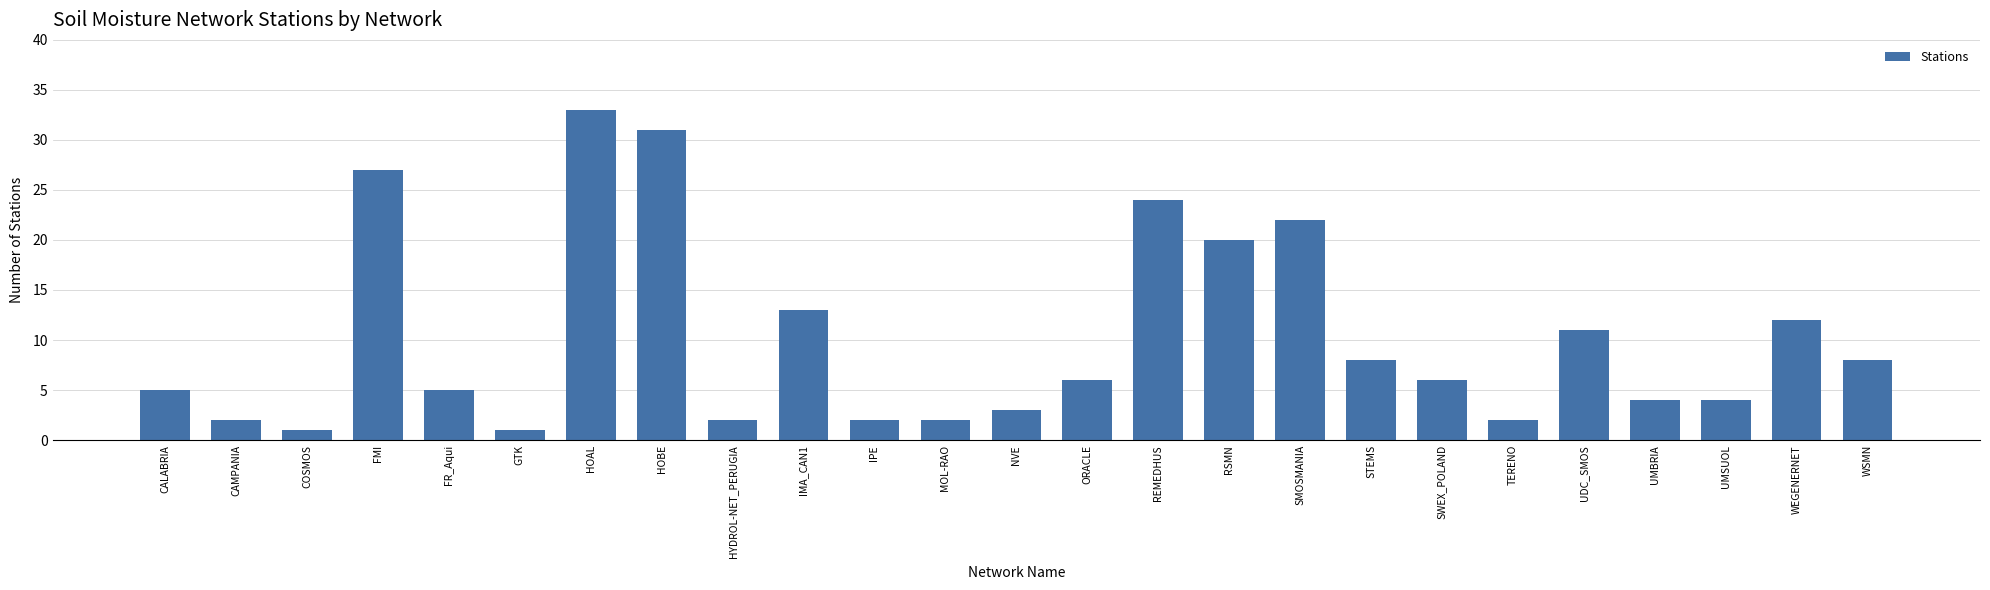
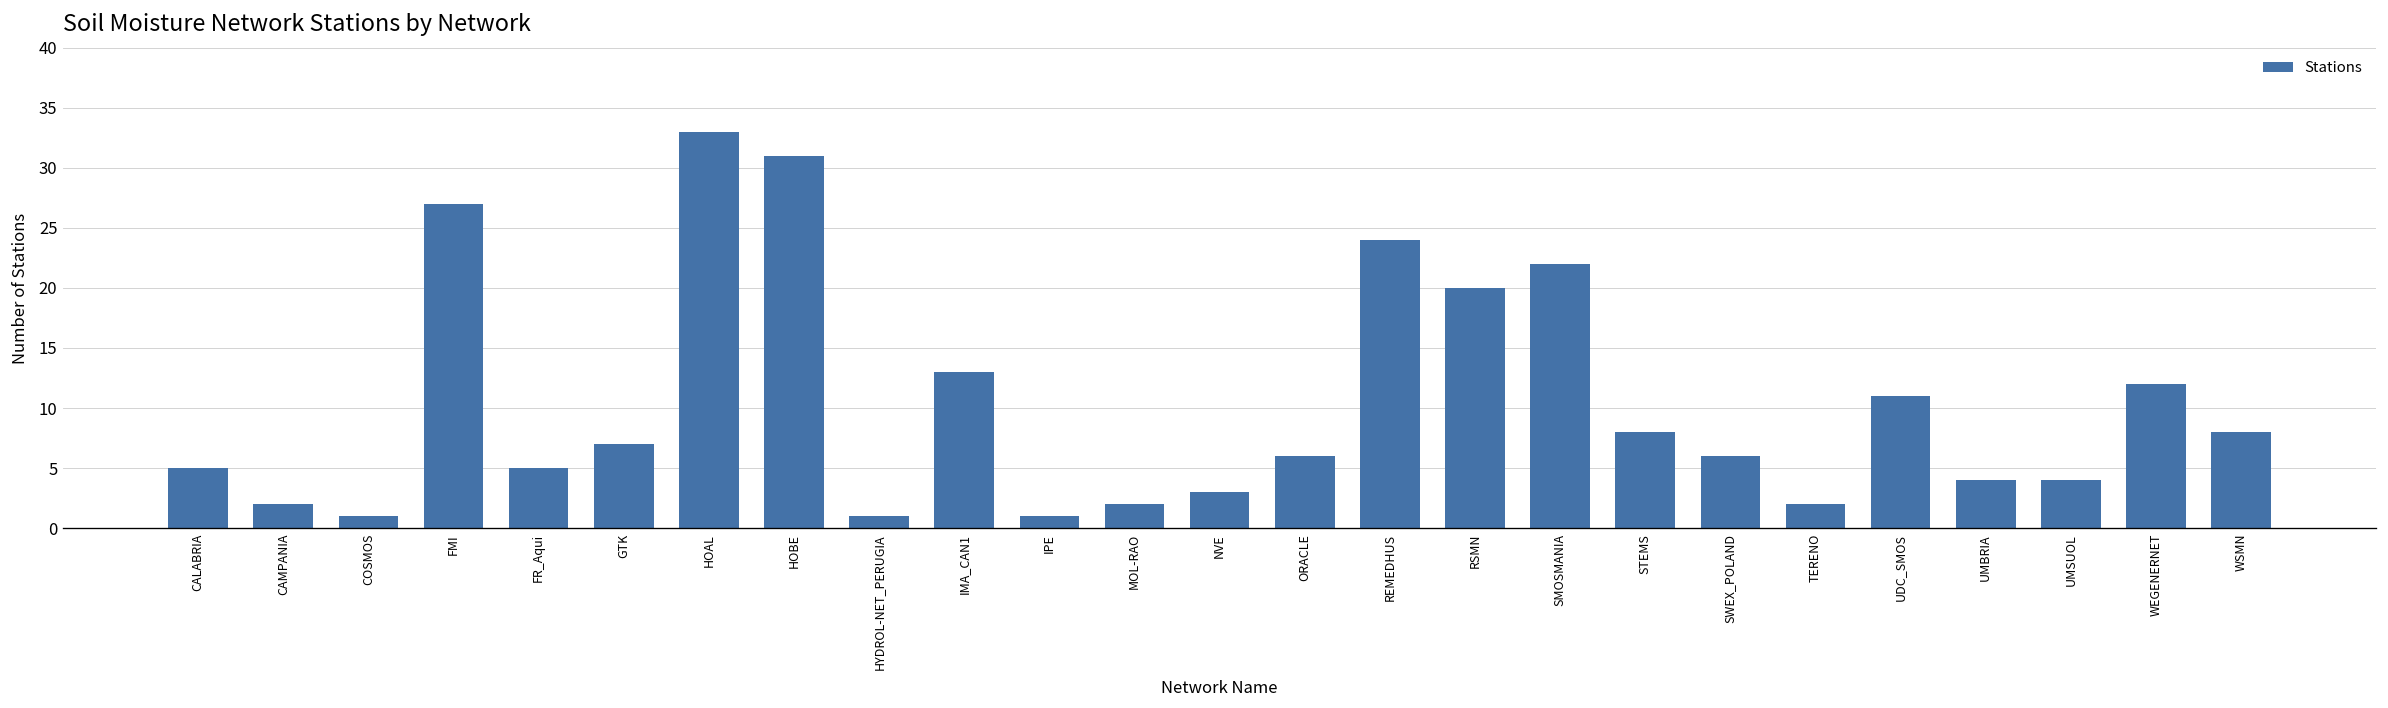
GTK: 1 -> 7
HYDROL-NET_PERUGIA: 2 -> 1
IPE: 2 -> 1
